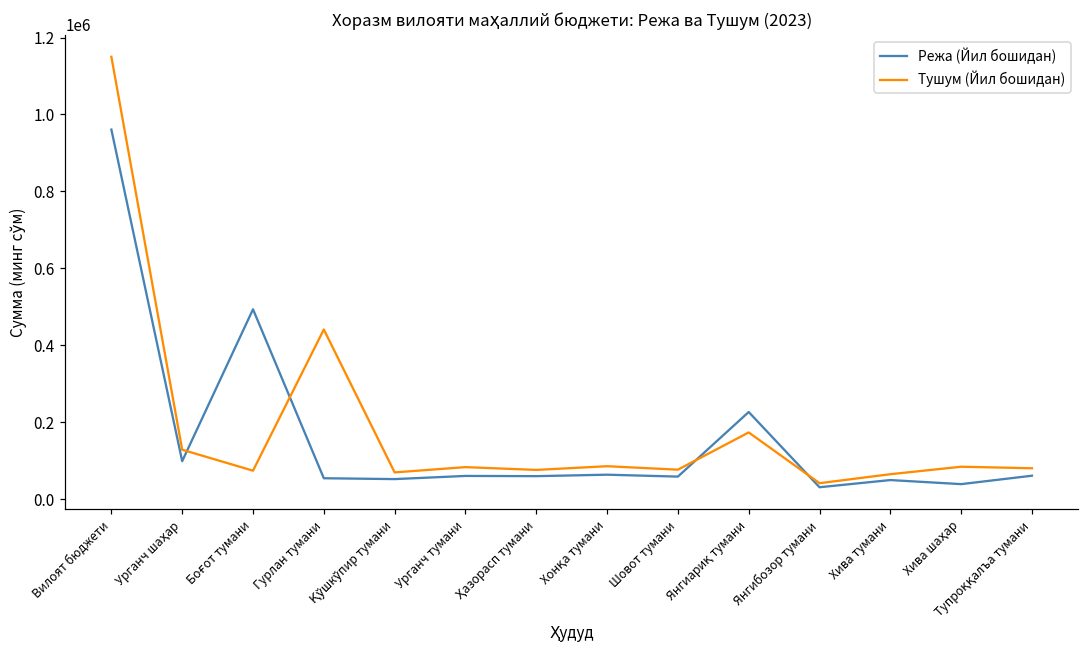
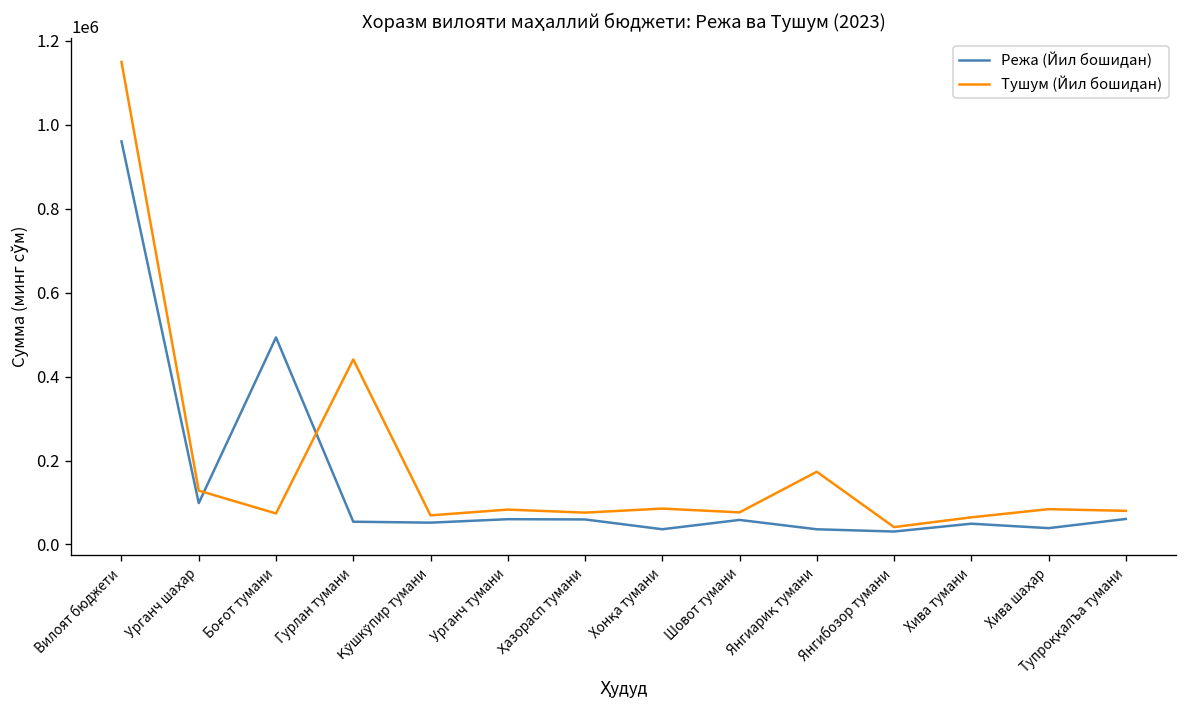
Режа (Йил бошидан), Хонқа тумани: 60000 -> 40000
Режа (Йил бошидан), Янгиариқ тумани: 230000 -> 40000
